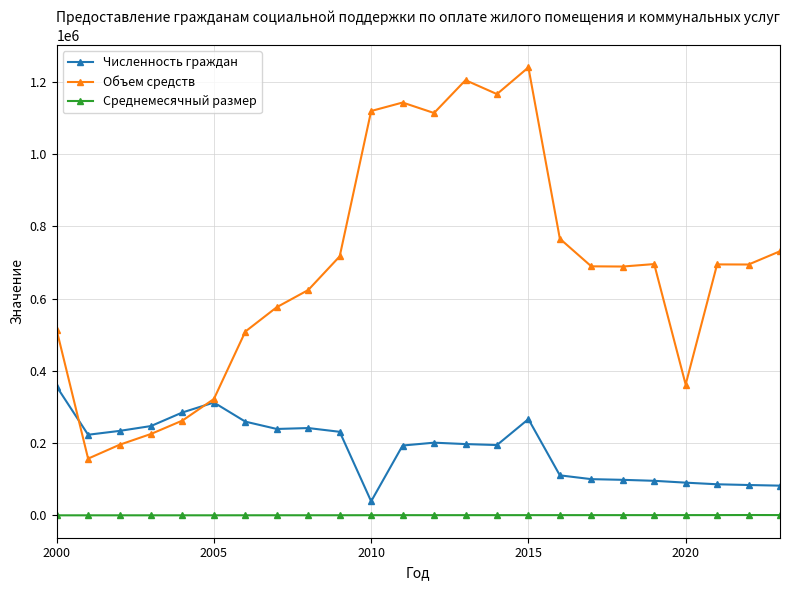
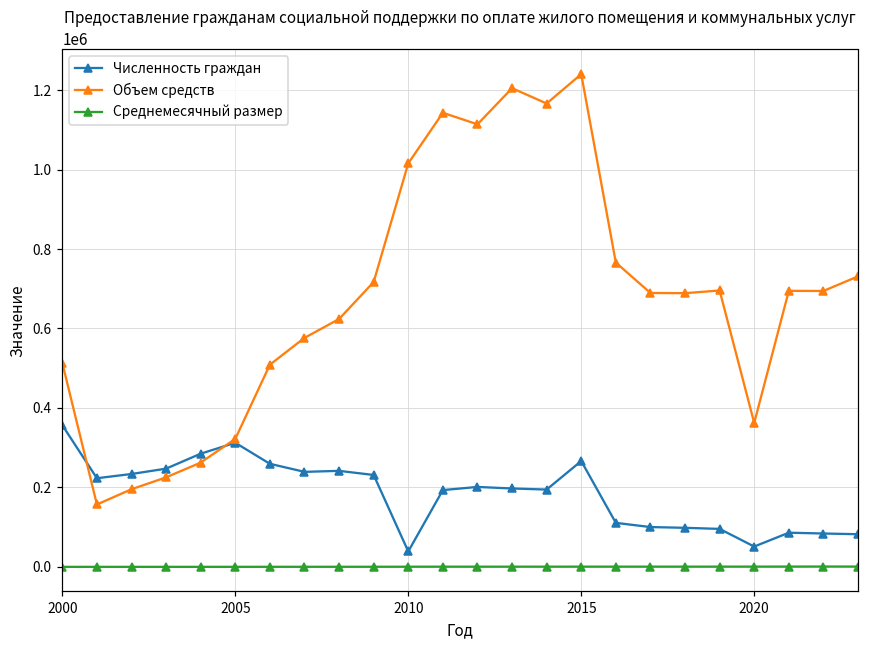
Объем средств, 2010: 1120000 -> 1020000
Численность граждан, 2020: 90000 -> 50000
